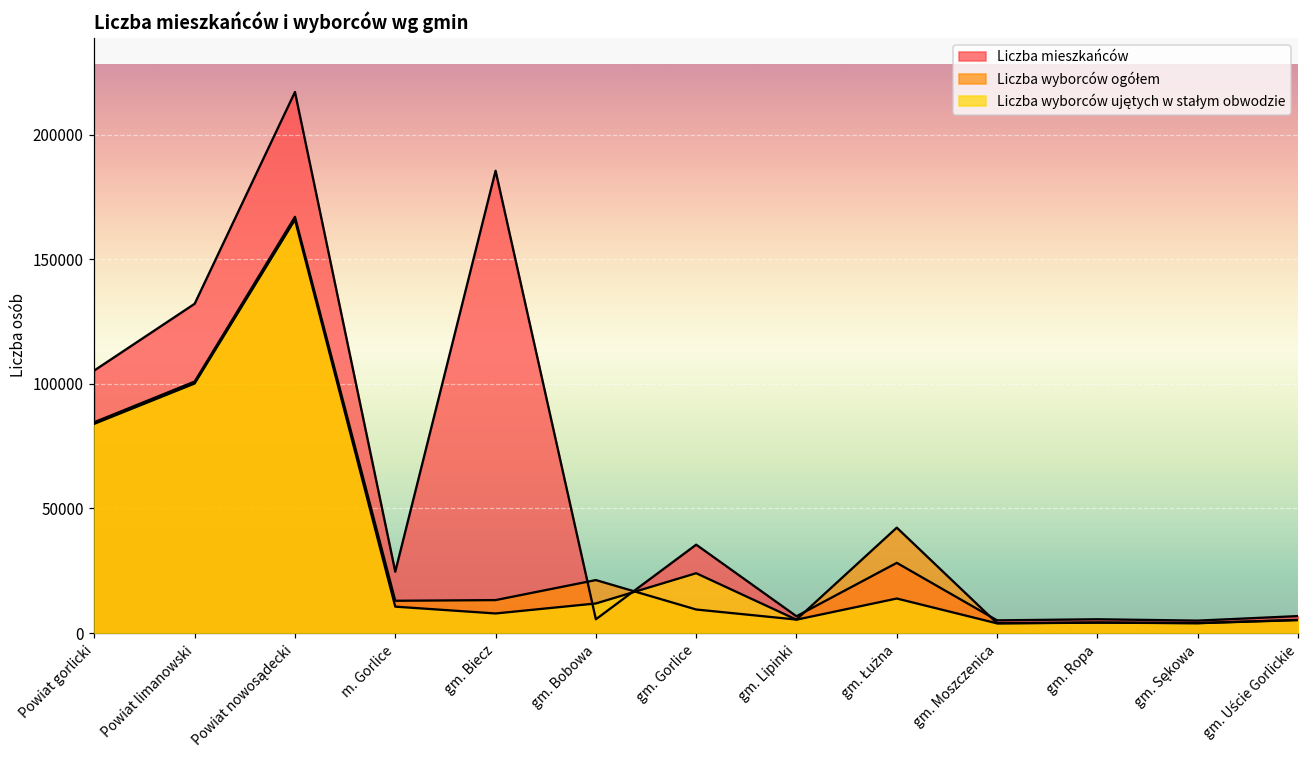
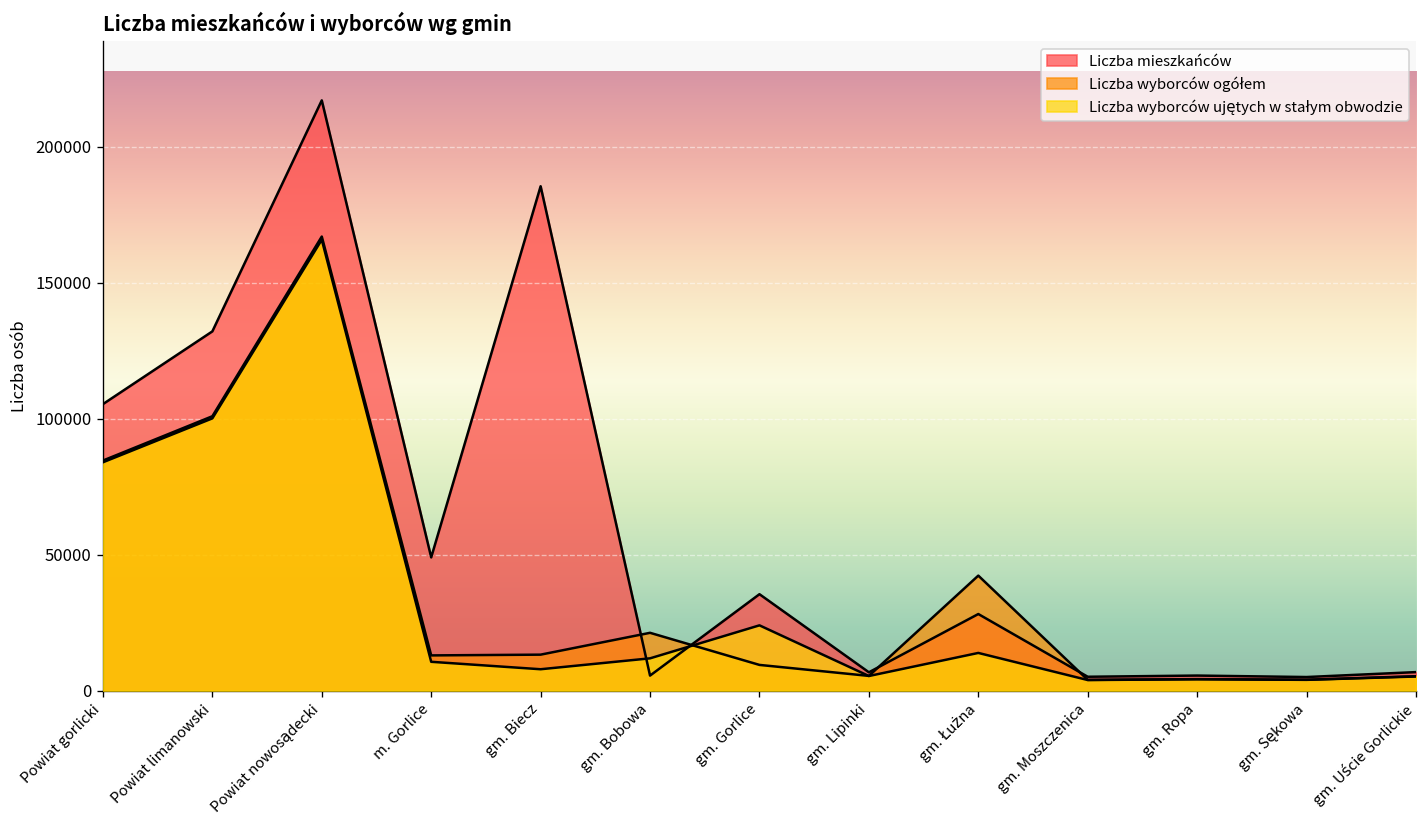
Liczba mieszkańców, m. Gorlice: 25000 -> 49000
